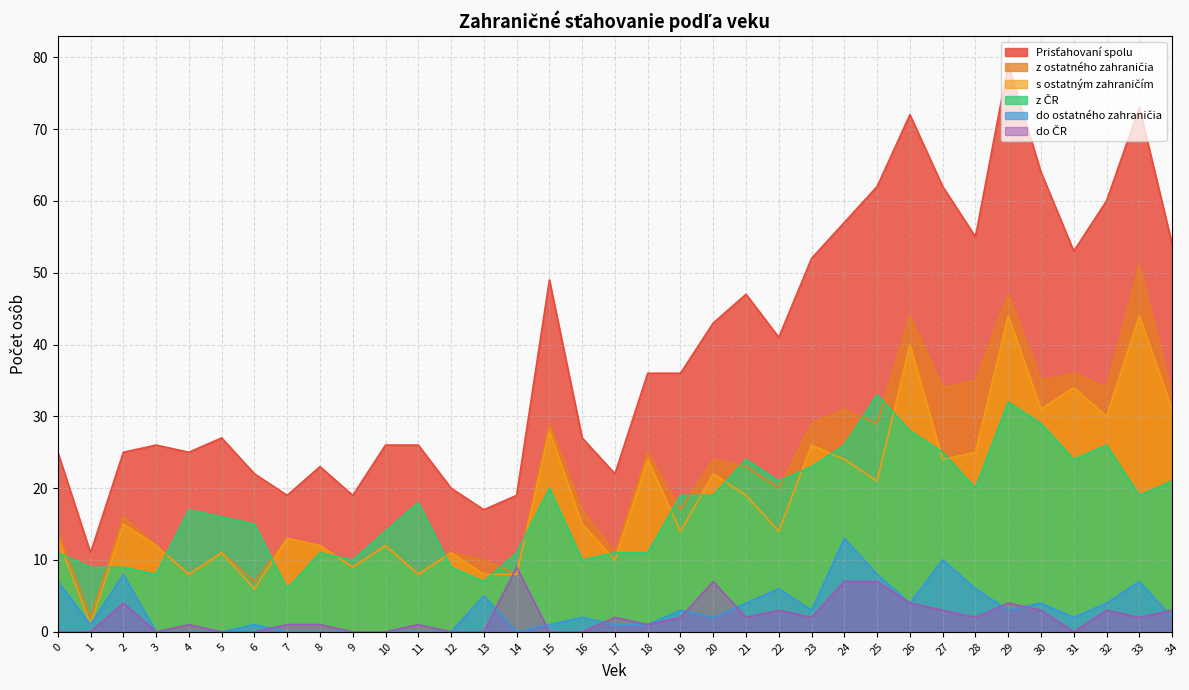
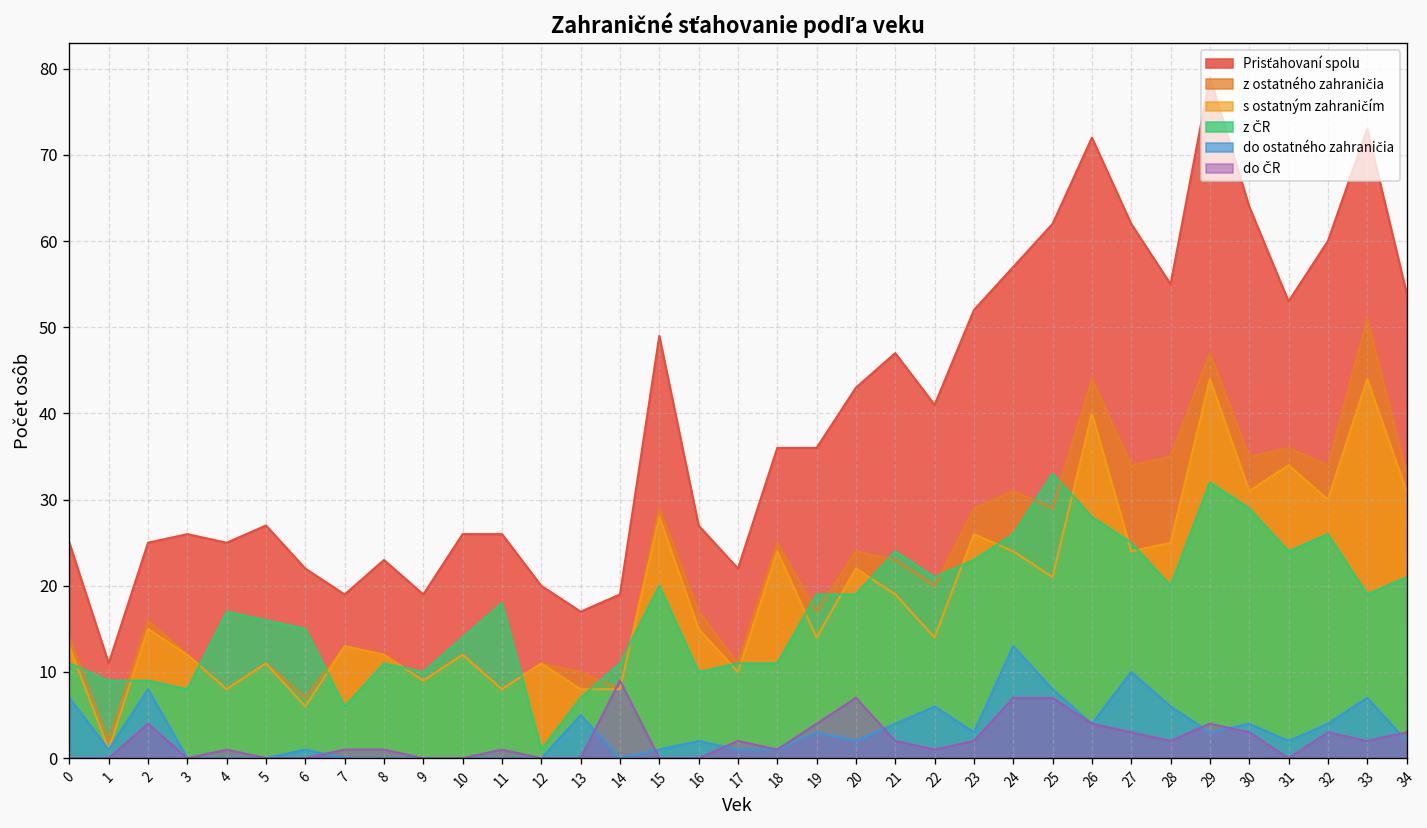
z ČR, 12: 9 -> 1
do ČR, 19: 2 -> 4
do ČR, 22: 3 -> 1
